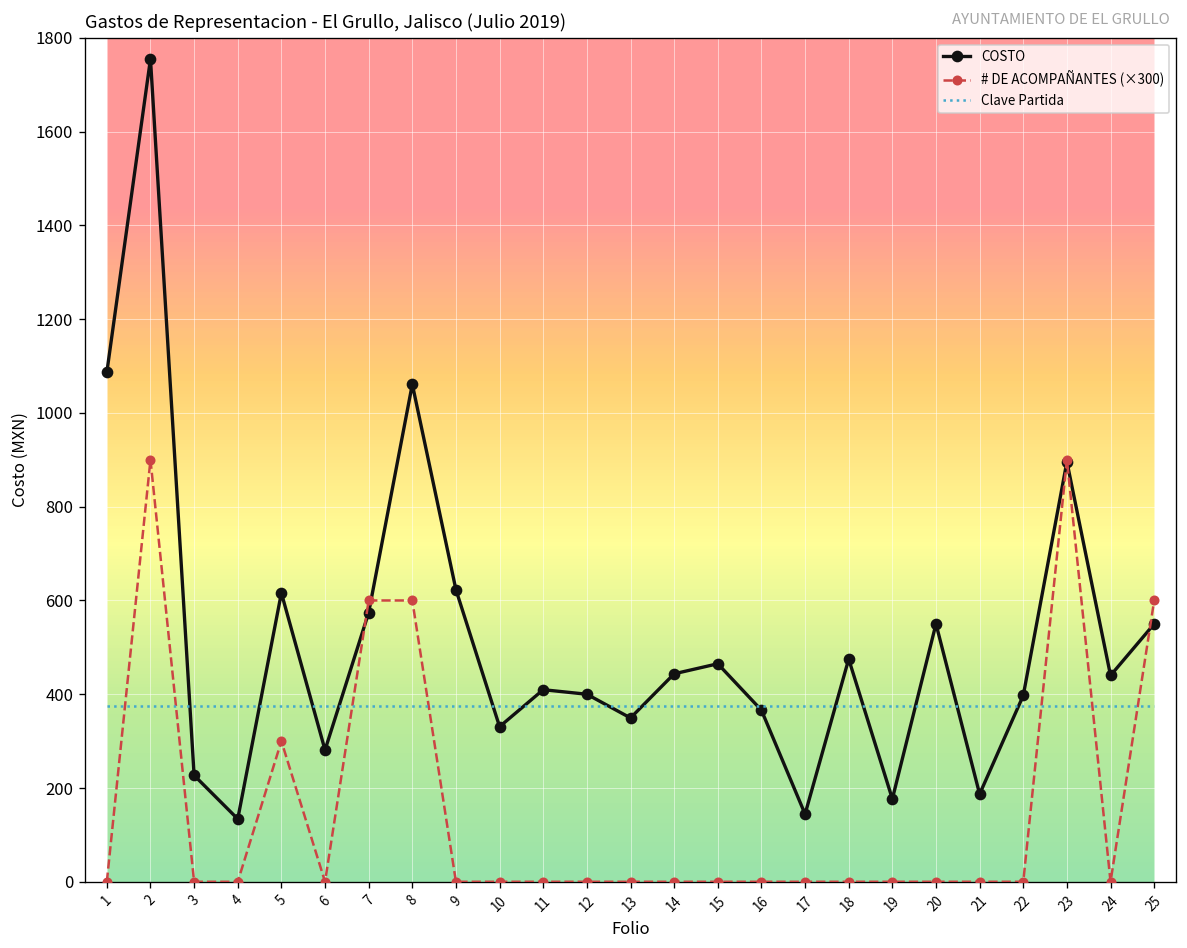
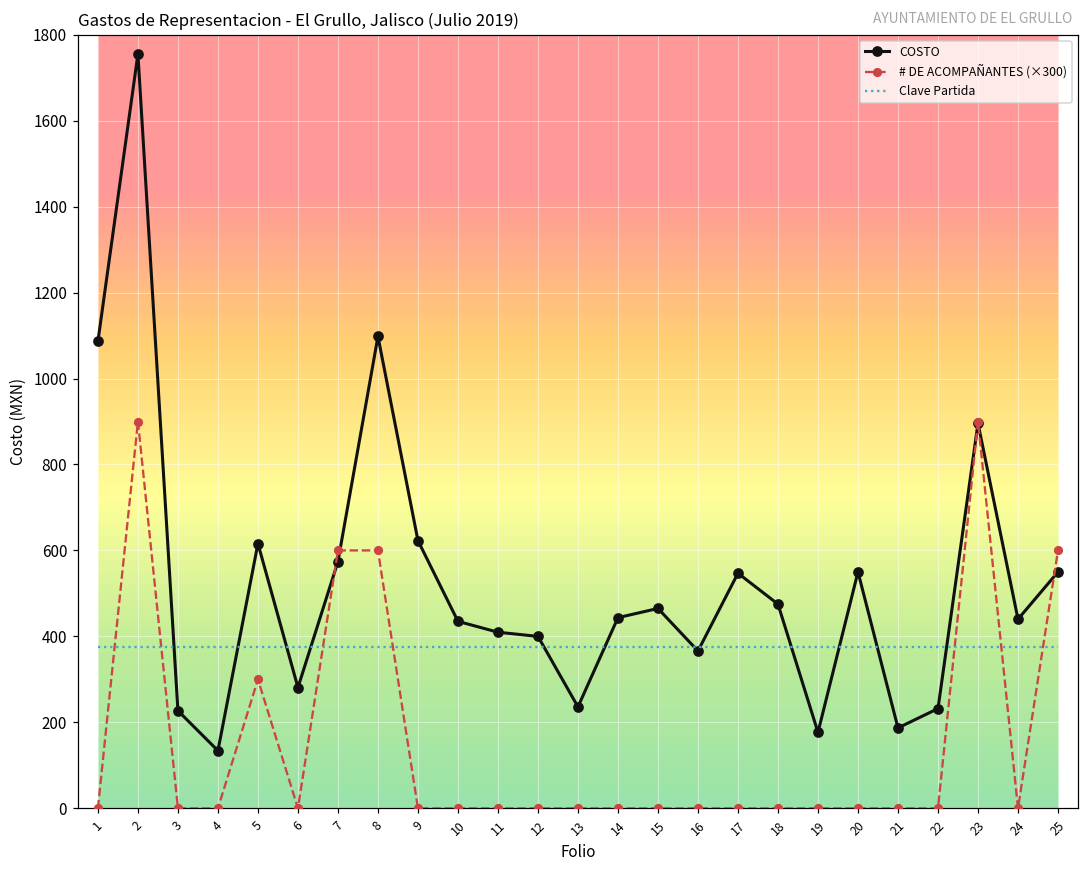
COSTO, 8: 1060 -> 1100
COSTO, 10: 330 -> 440
COSTO, 13: 350 -> 240
COSTO, 17: 140 -> 550
COSTO, 22: 400 -> 230
